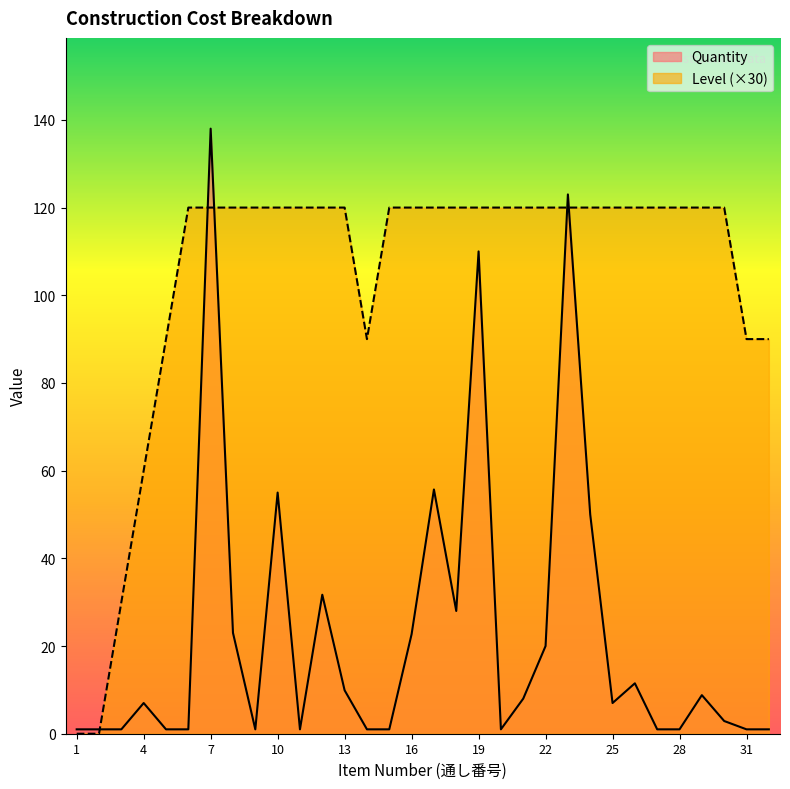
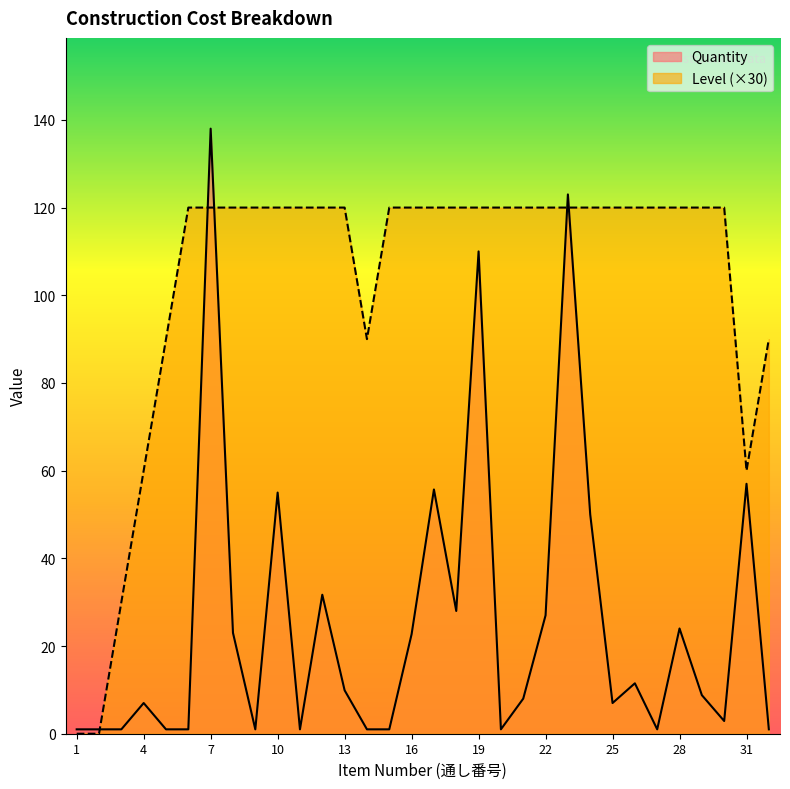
Quantity, 22: 20 -> 27
Quantity, 28: 1 -> 24
Quantity, 31: 1 -> 57
Level (×30), 31: 90 -> 60
